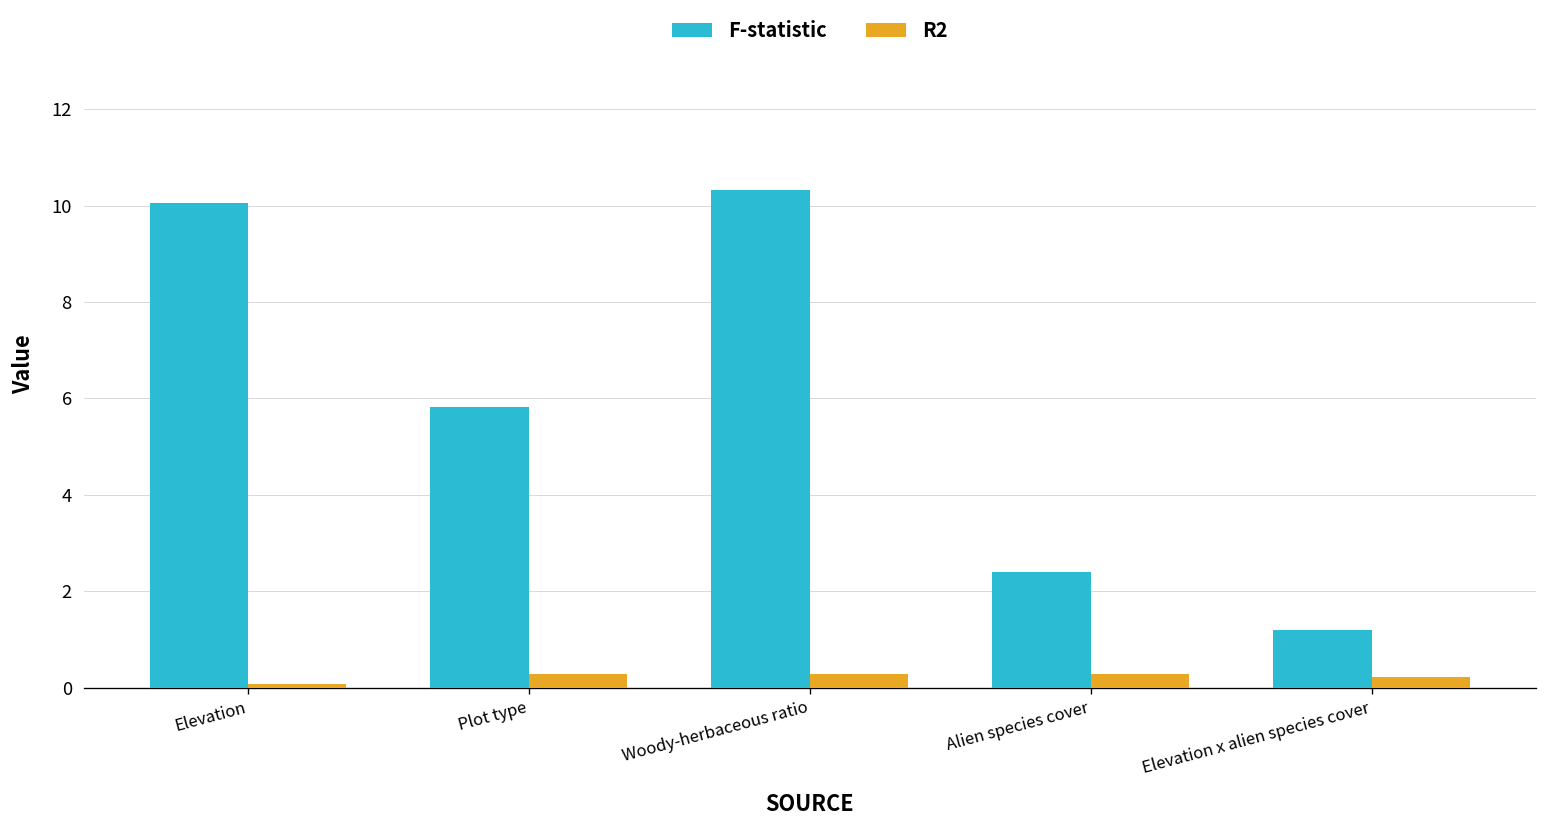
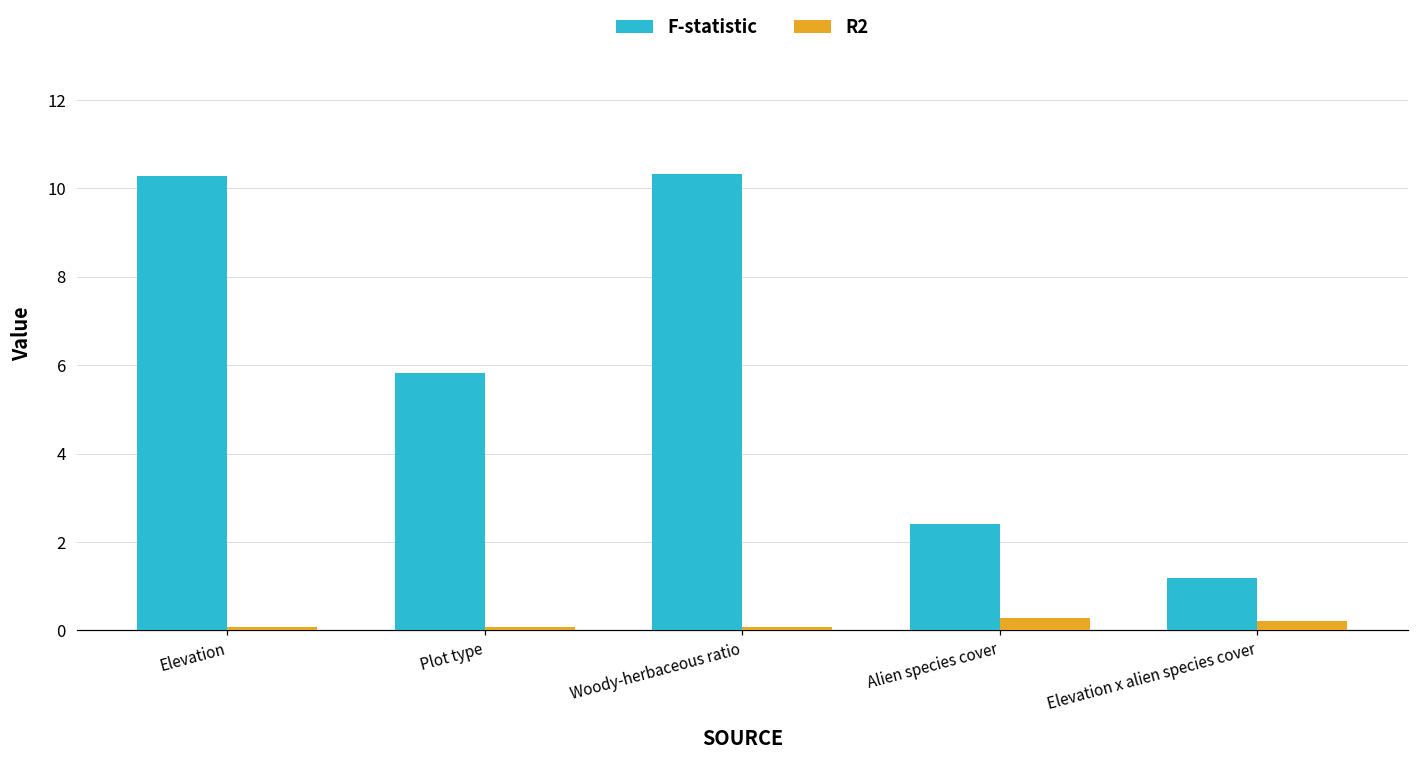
F-statistic, Elevation: 10.1 -> 10.3
R2, Plot type: 0.3 -> 0.1
R2, Woody-herbaceous ratio: 0.3 -> 0.1
